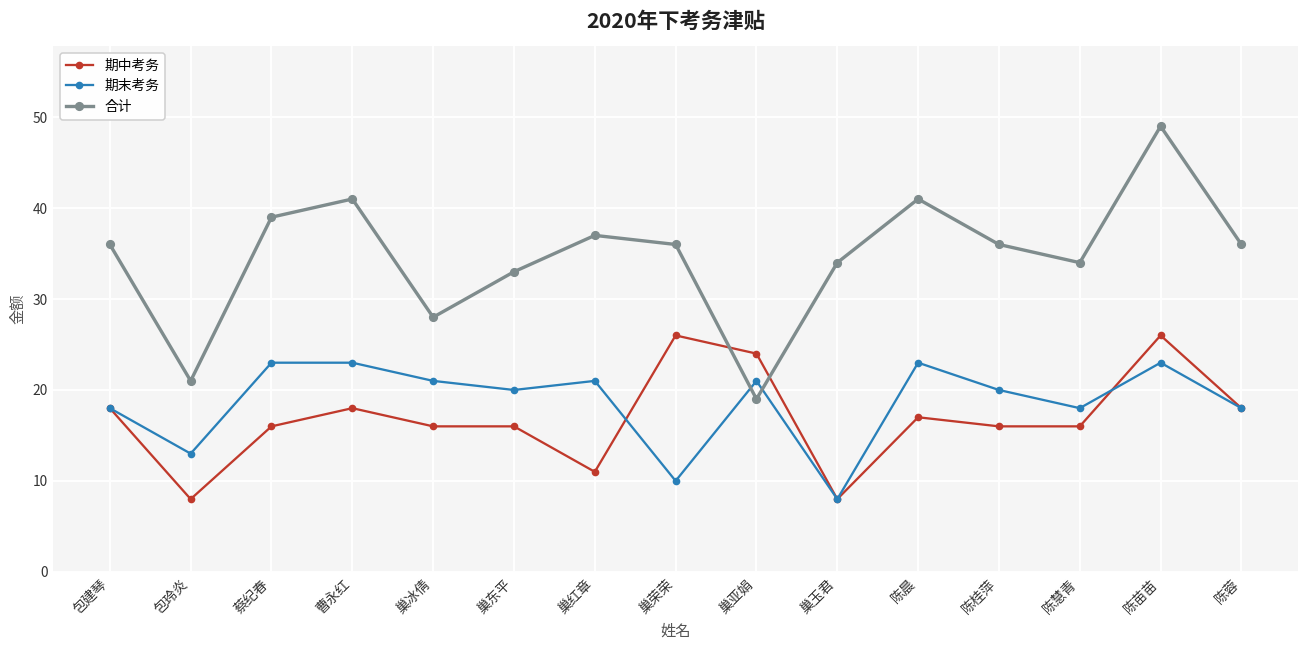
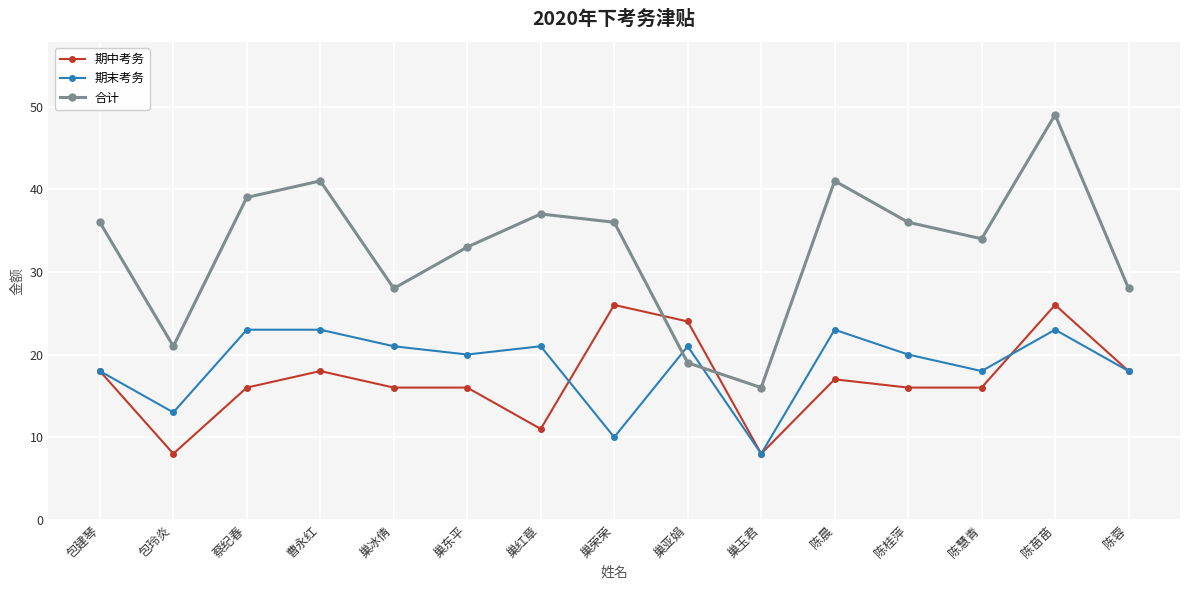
合计, 巢玉君: 34 -> 16
合计, 陈蓉: 36 -> 28
